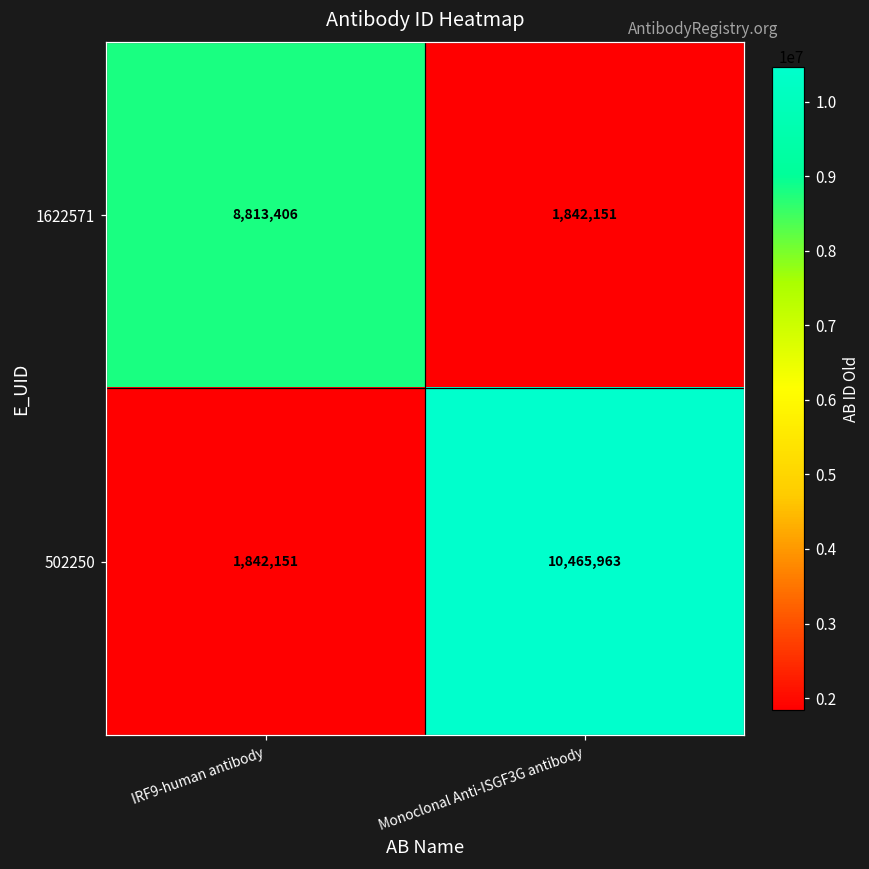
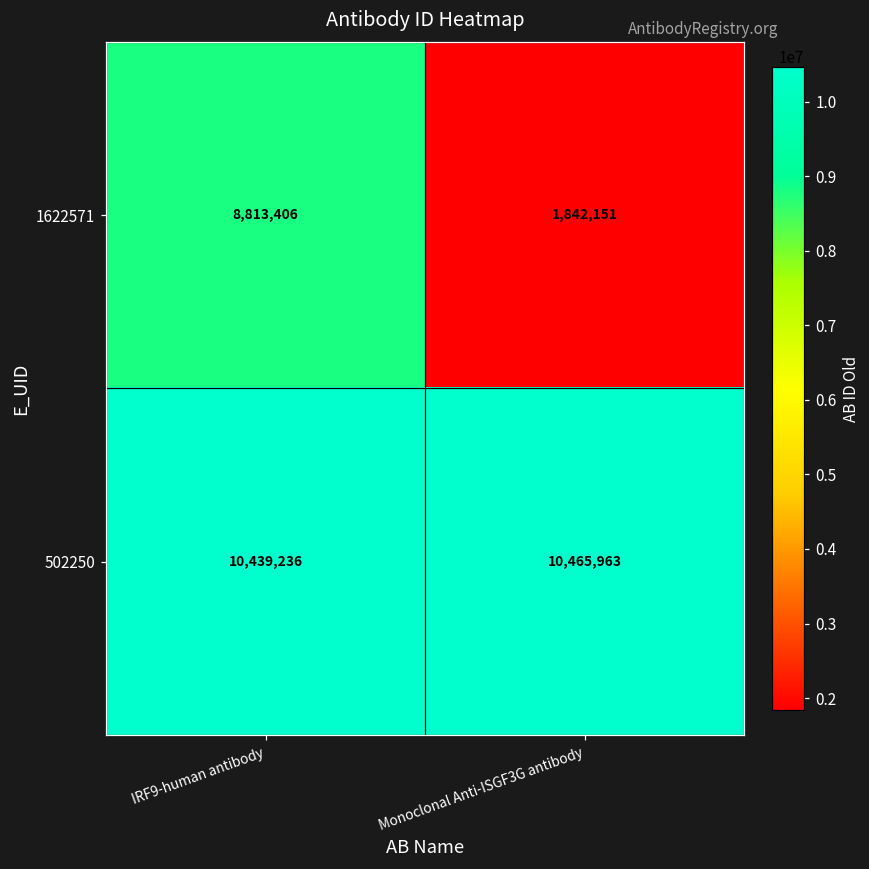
502250, IRF9-human antibody: 1,842,151 -> 10,439,236
